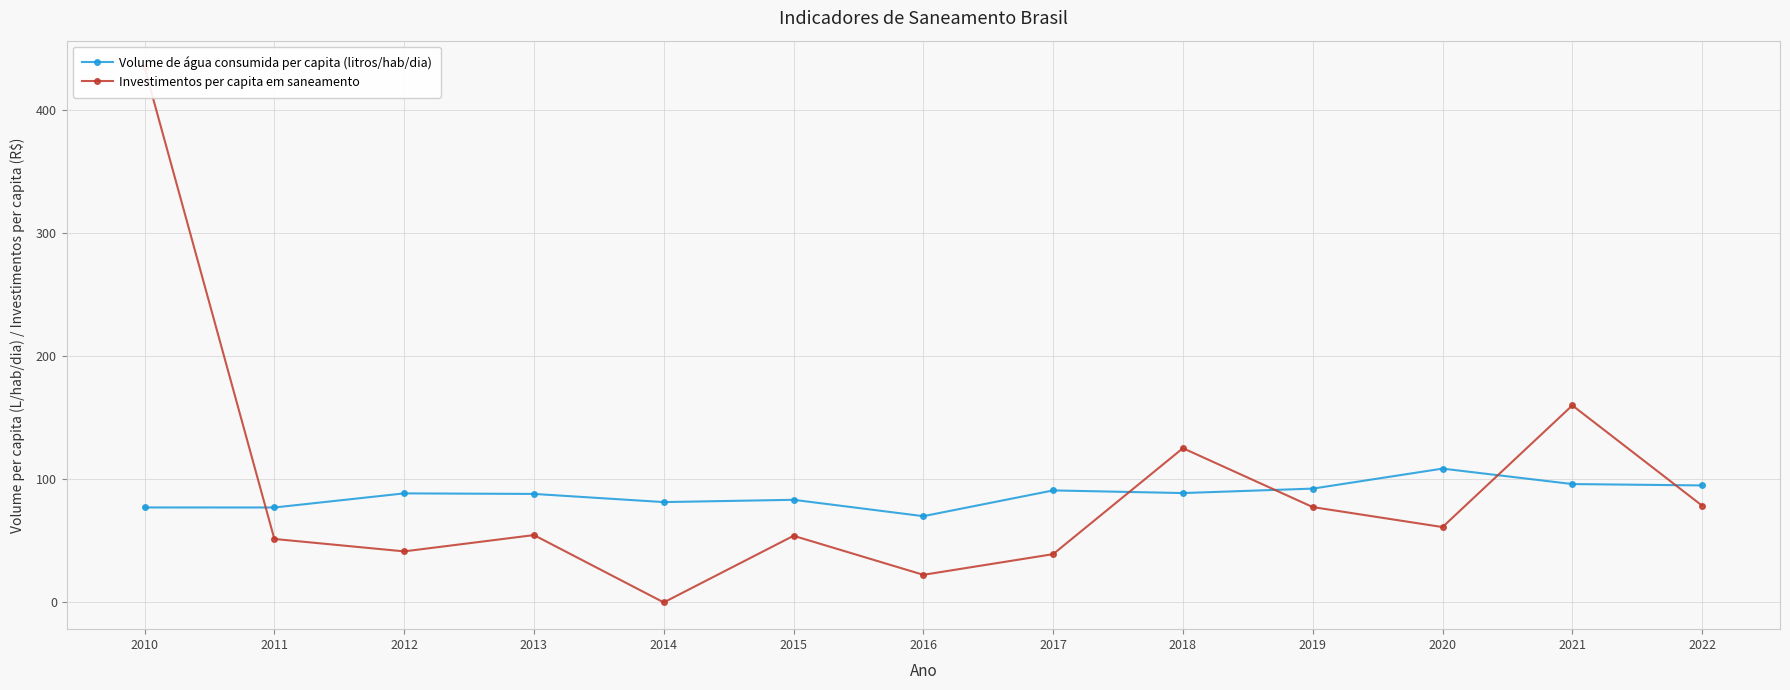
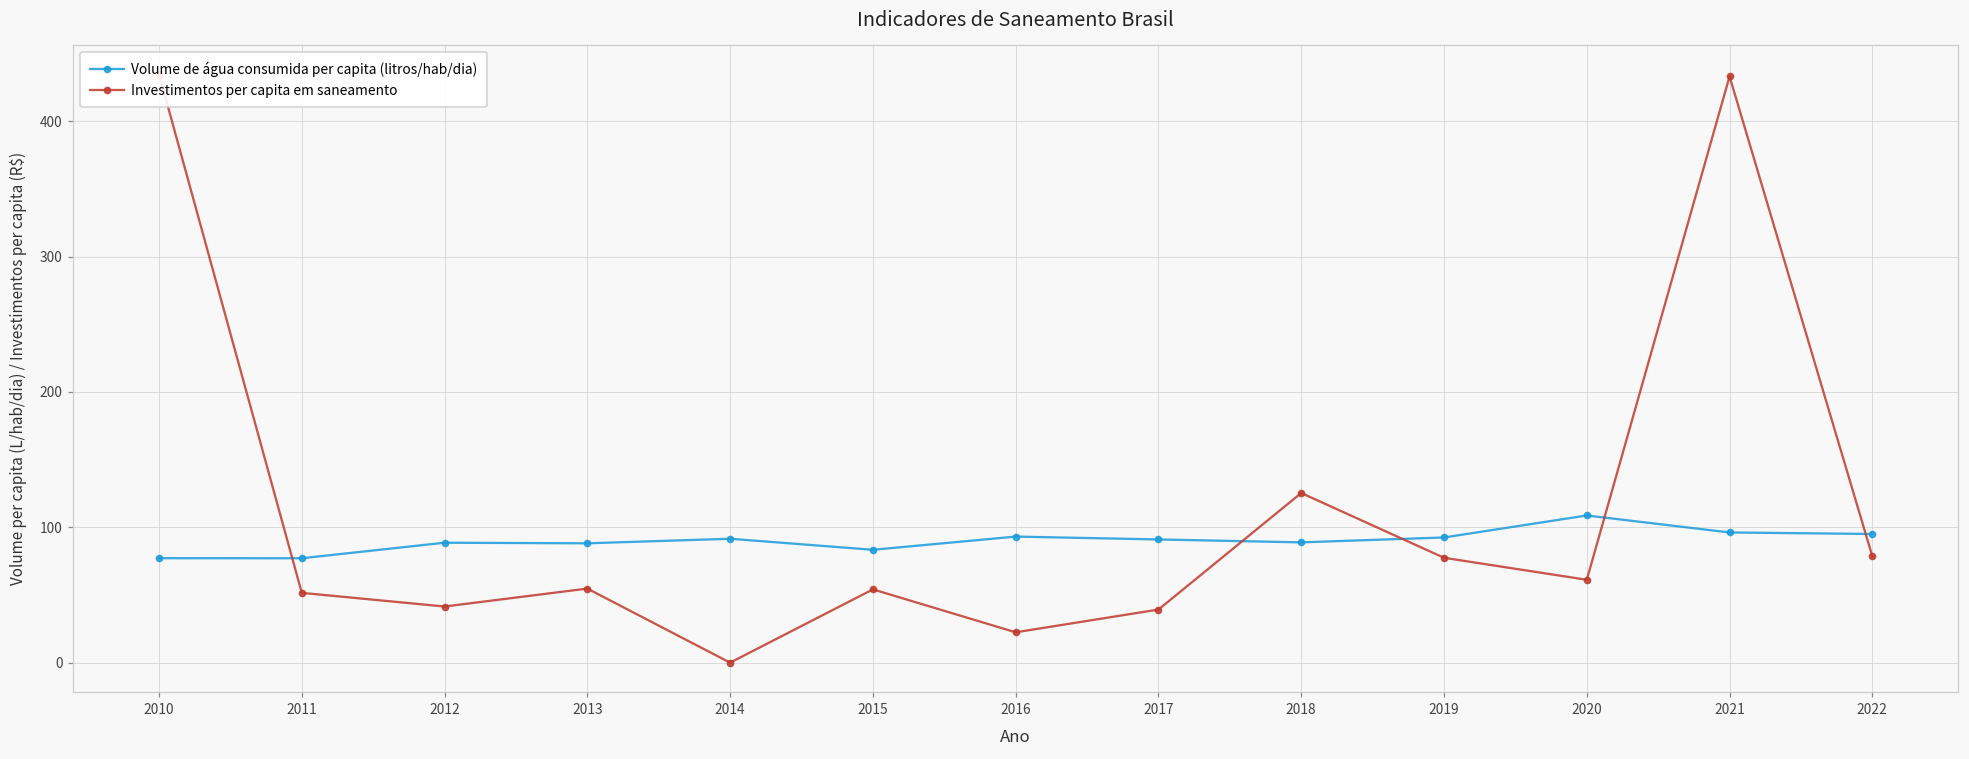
Volume de água consumida per capita (litros/hab/dia), 2014: 82 -> 92
Volume de água consumida per capita (litros/hab/dia), 2016: 70 -> 93
Investimentos per capita em saneamento, 2021: 160 -> 433
